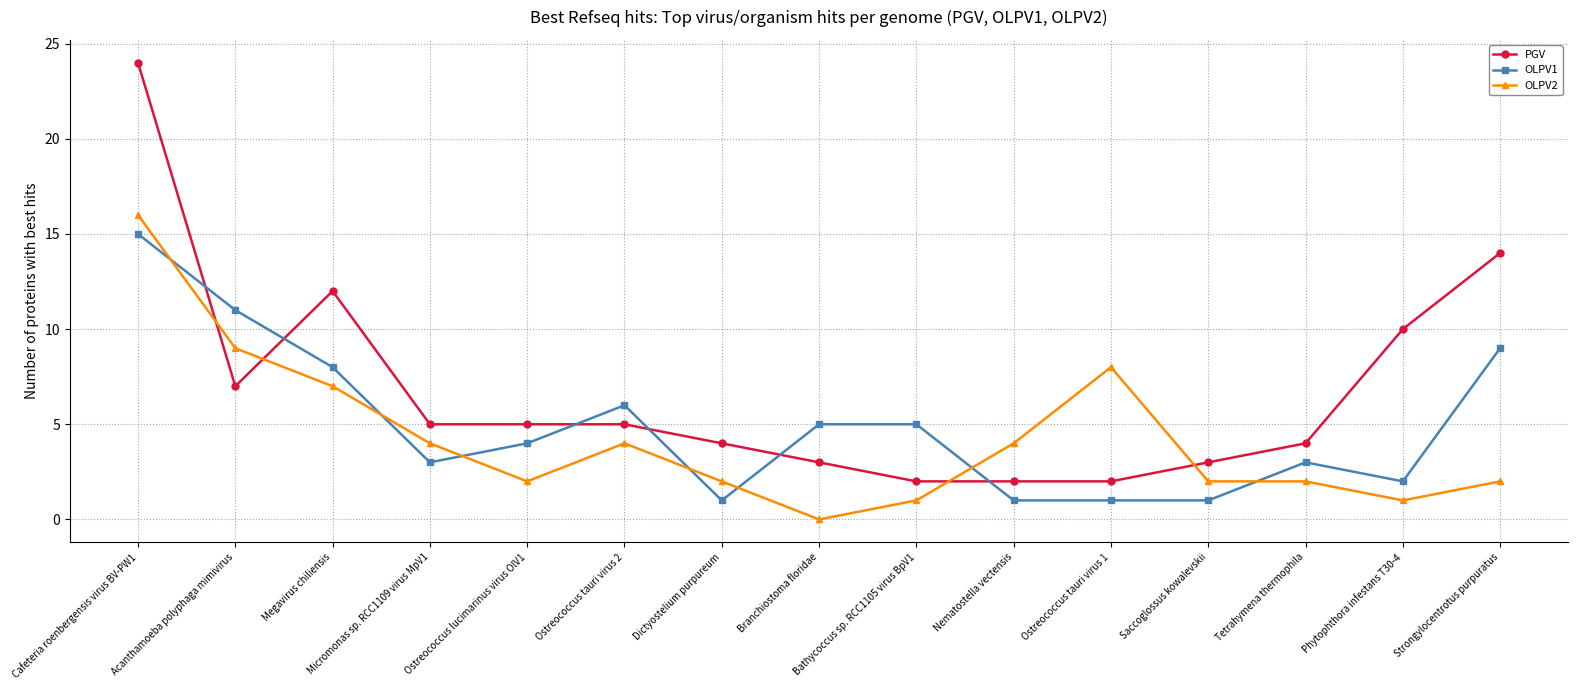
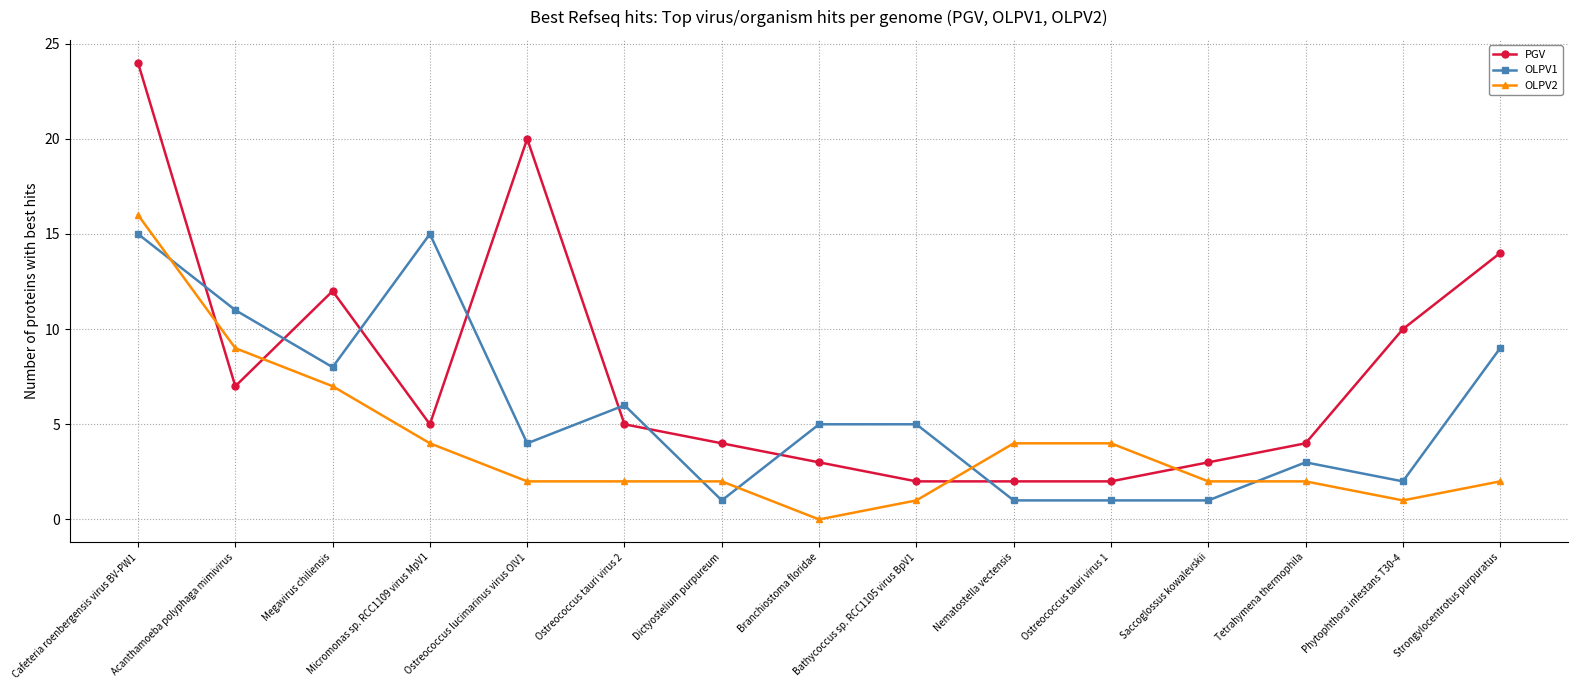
OLPV1, Micromonas sp. RCC1109 virus MpV1: 3 -> 15
PGV, Ostreococcus lucimarinus virus OlV1: 5 -> 20
OLPV2, Ostreococcus tauri virus 2: 4 -> 2
OLPV2, Ostreococcus tauri virus 1: 8 -> 4
